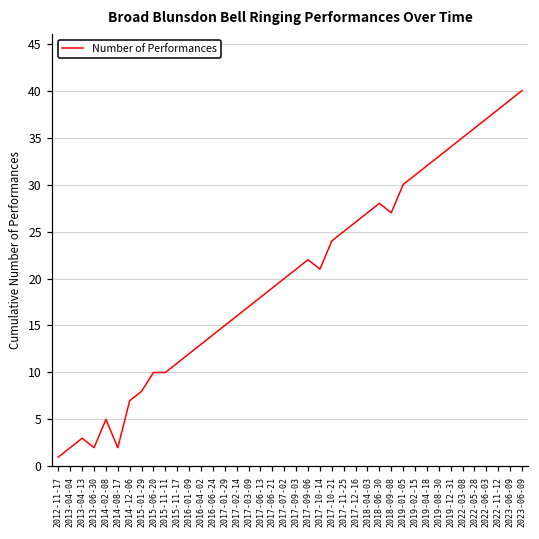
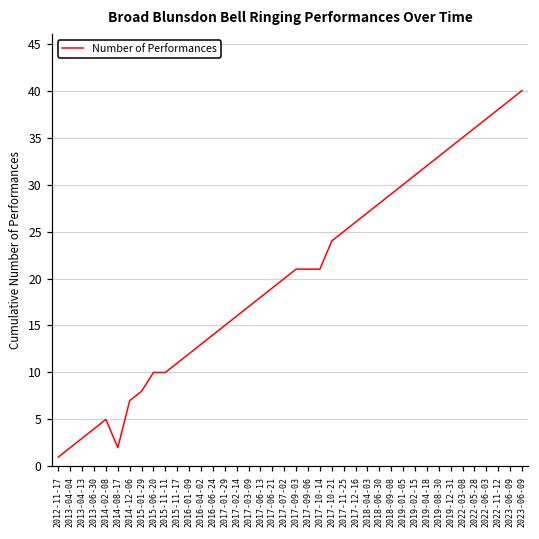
2013-06-30: 2 -> 4
2017-09-06: 22 -> 21
2018-09-08: 27 -> 29
